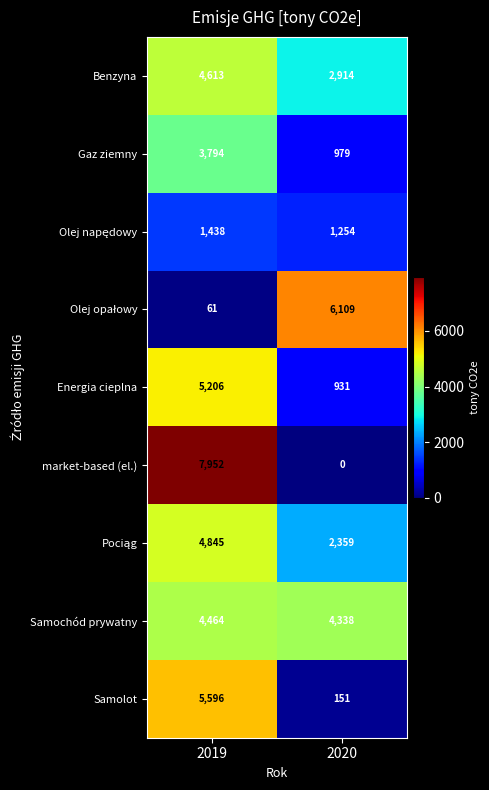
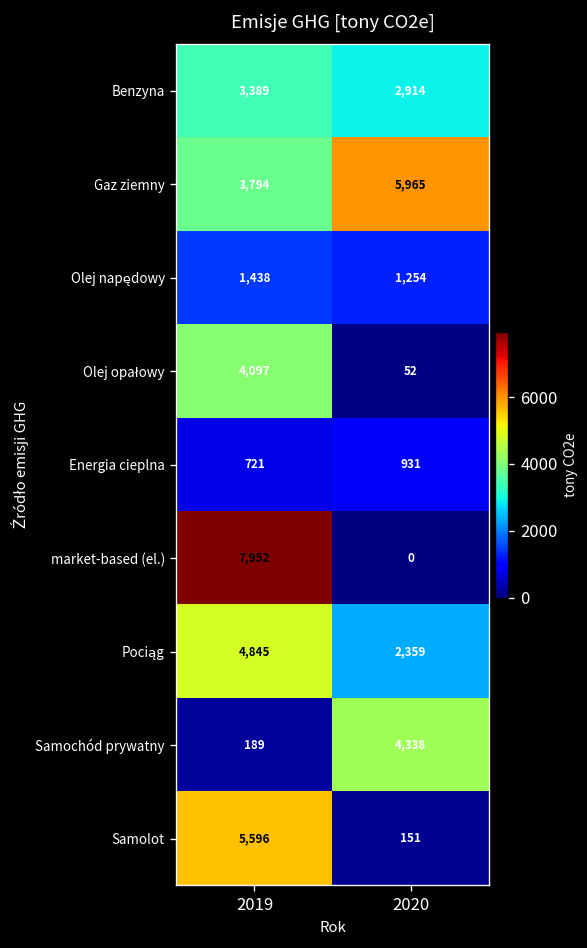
Benzyna, 2019: 4,613 -> 3,389
Gaz ziemny, 2020: 979 -> 5,965
Olej opałowy, 2019: 61 -> 4,097
Olej opałowy, 2020: 6,109 -> 52
Energia cieplna, 2019: 5,206 -> 721
Samochód prywatny, 2019: 4,464 -> 189
